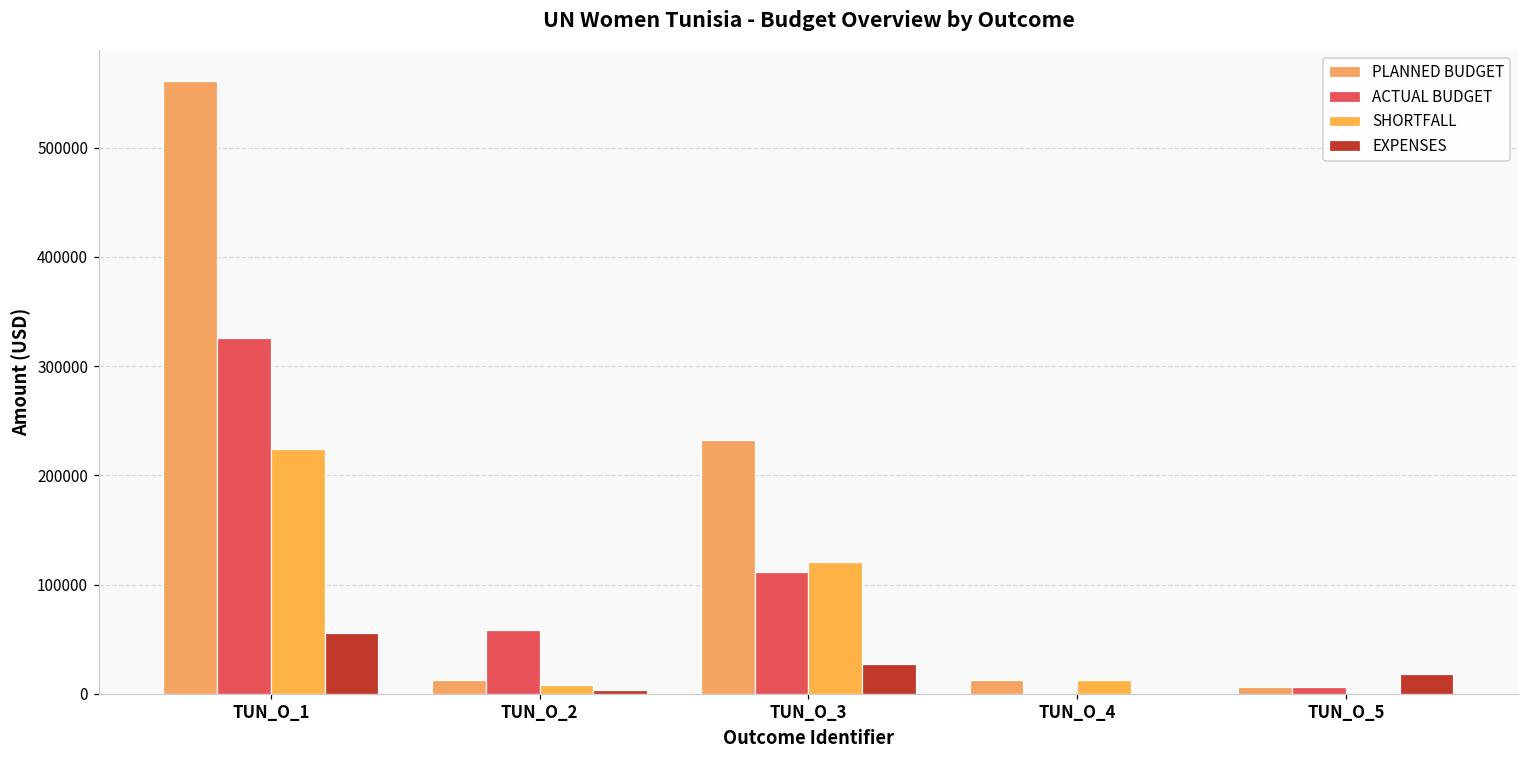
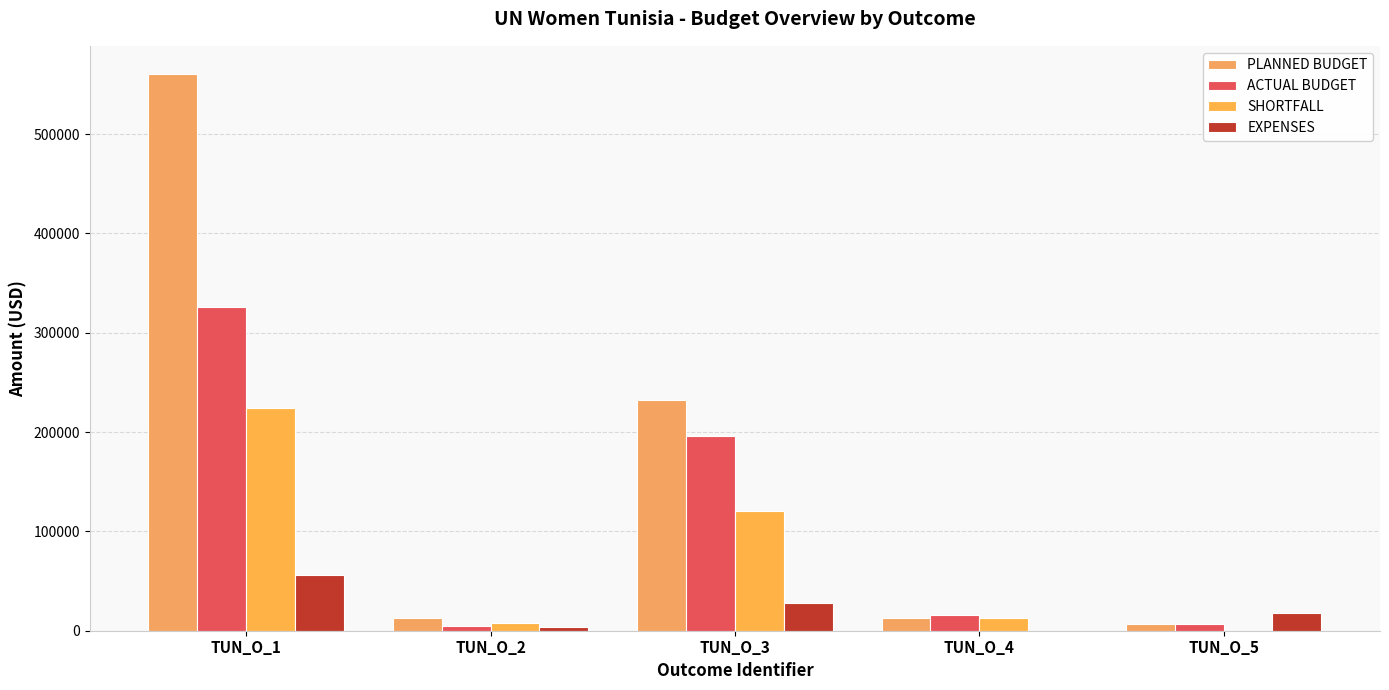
ACTUAL BUDGET, TUN_O_2: 60000 -> 0
ACTUAL BUDGET, TUN_O_3: 110000 -> 200000
ACTUAL BUDGET, TUN_O_4: 0 -> 20000
